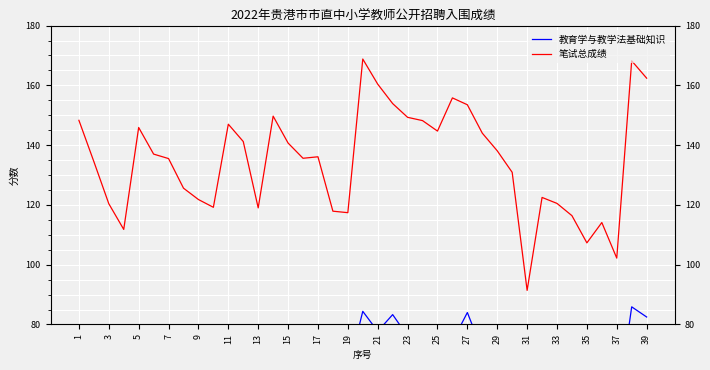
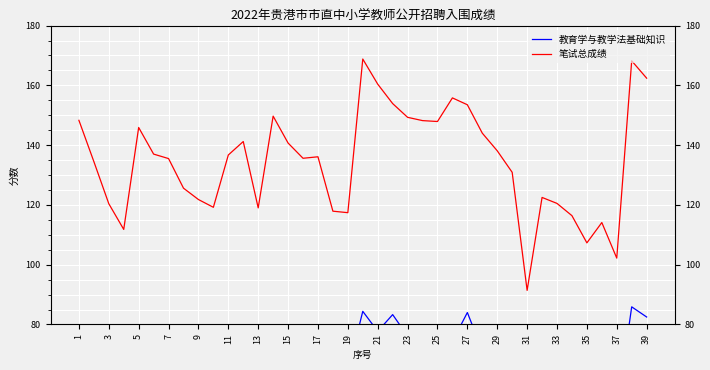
笔试总成绩, 11: 147 -> 137
笔试总成绩, 25: 145 -> 148
